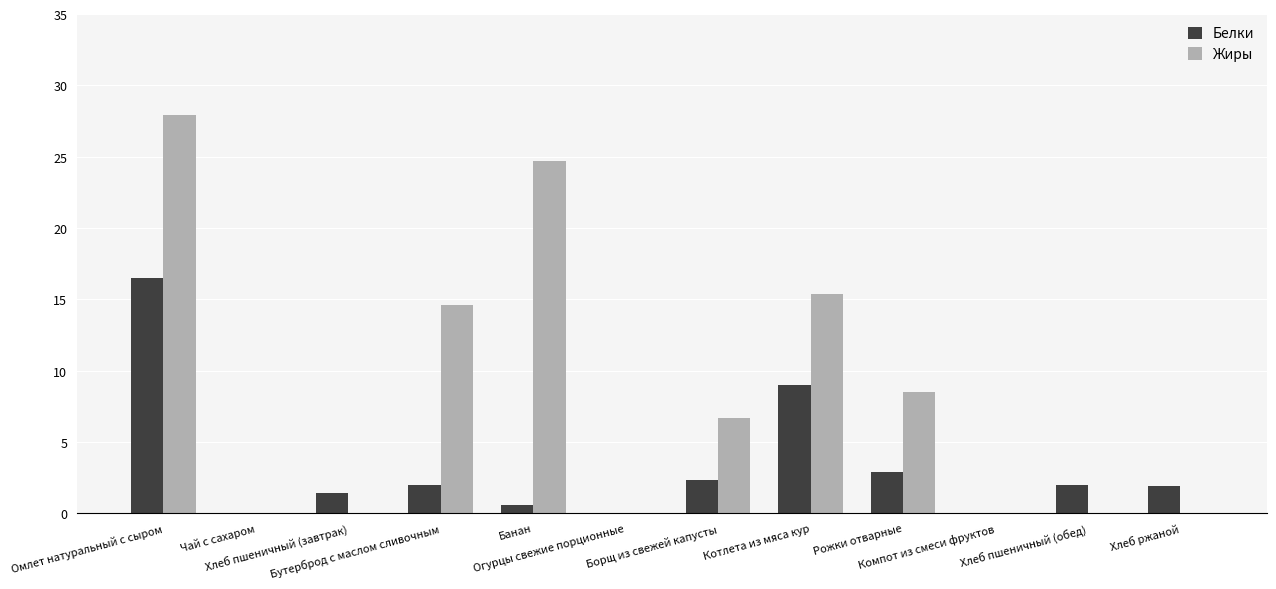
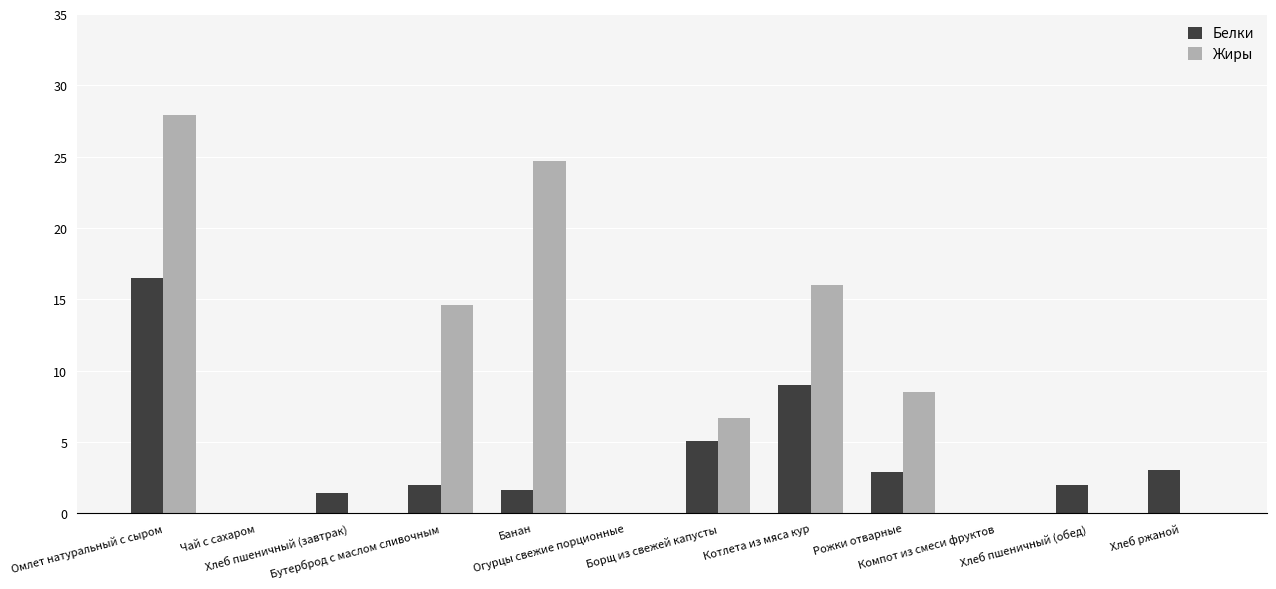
Белки, Банан: 0.6 -> 1.6
Белки, Борщ из свежей капусты: 2.3 -> 5.1
Жиры, Котлета из мяса кур: 15.4 -> 16.0
Белки, Хлеб ржаной: 1.9 -> 3.0
